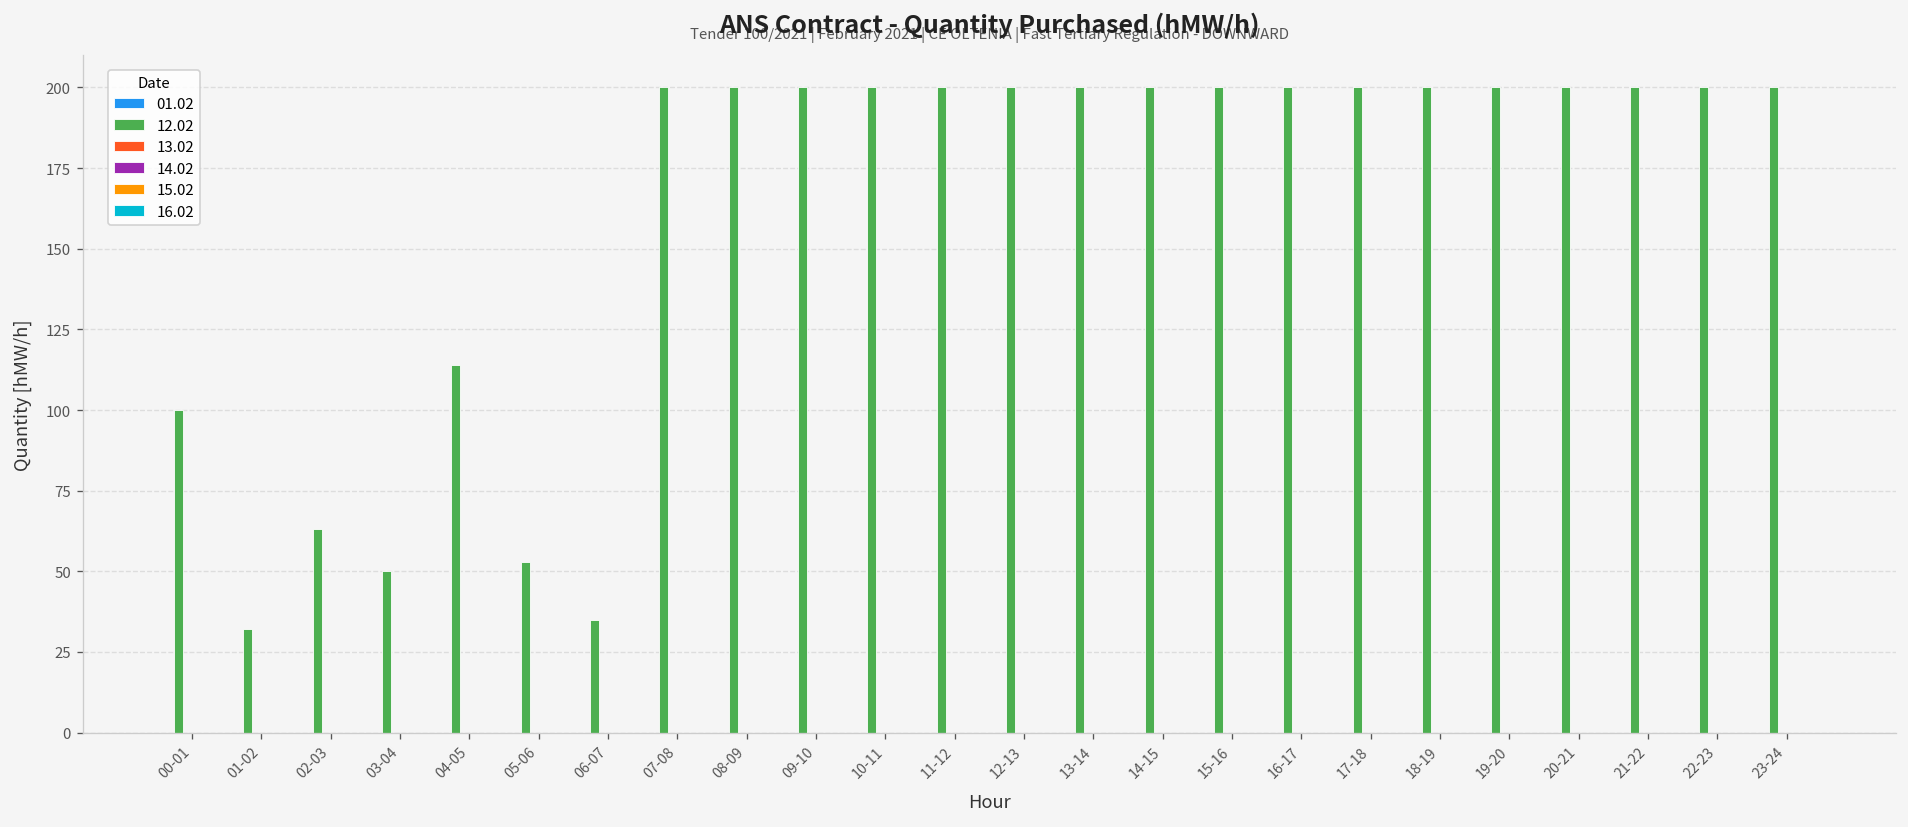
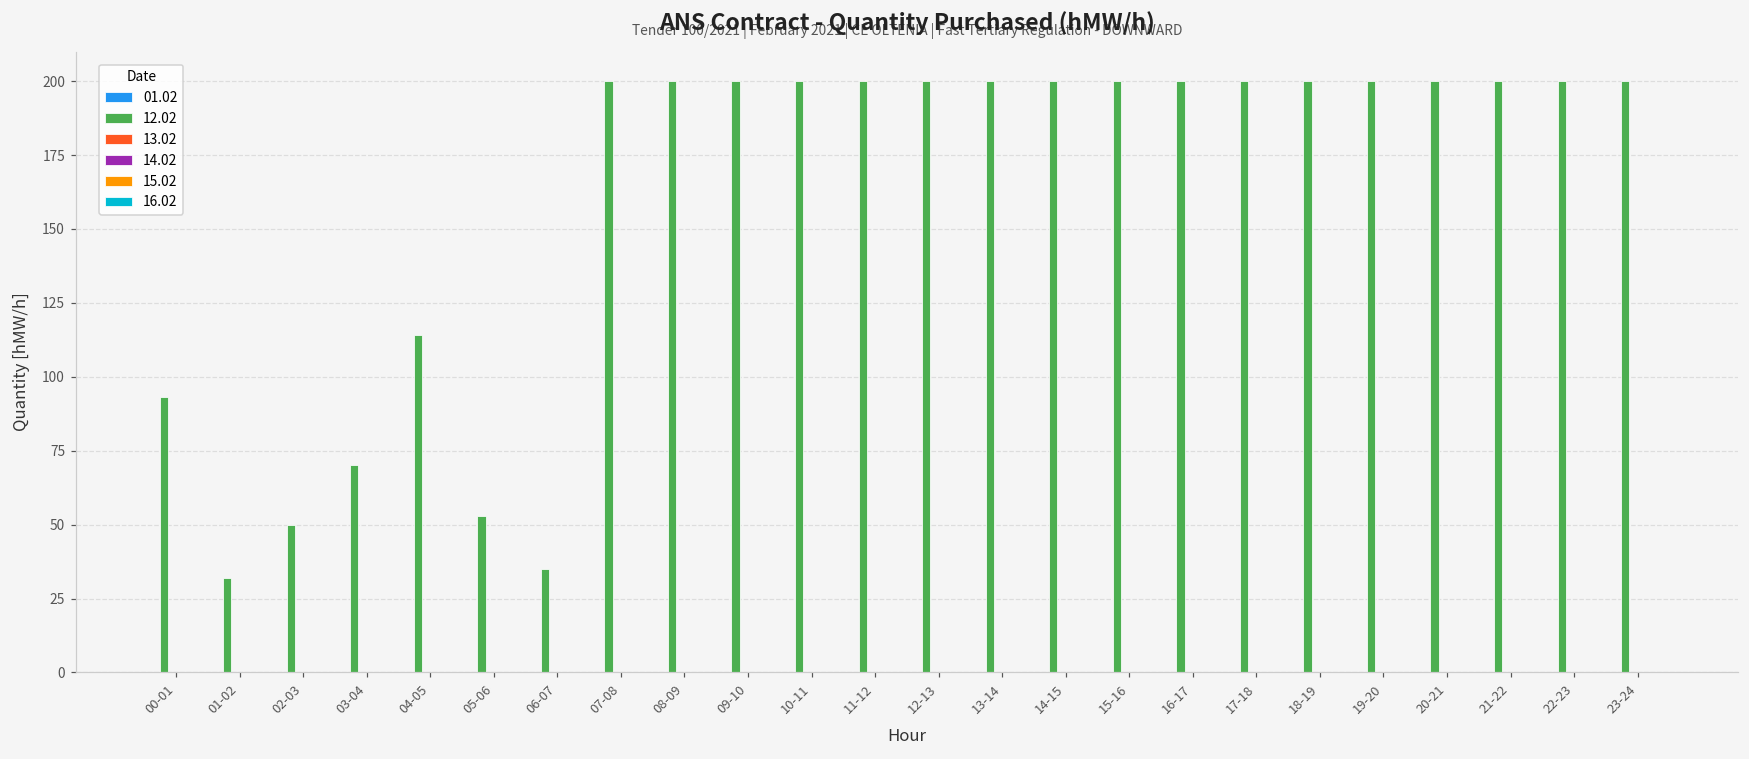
12.02, 00-01: 100 -> 93
12.02, 02-03: 63 -> 50
12.02, 03-04: 50 -> 70
